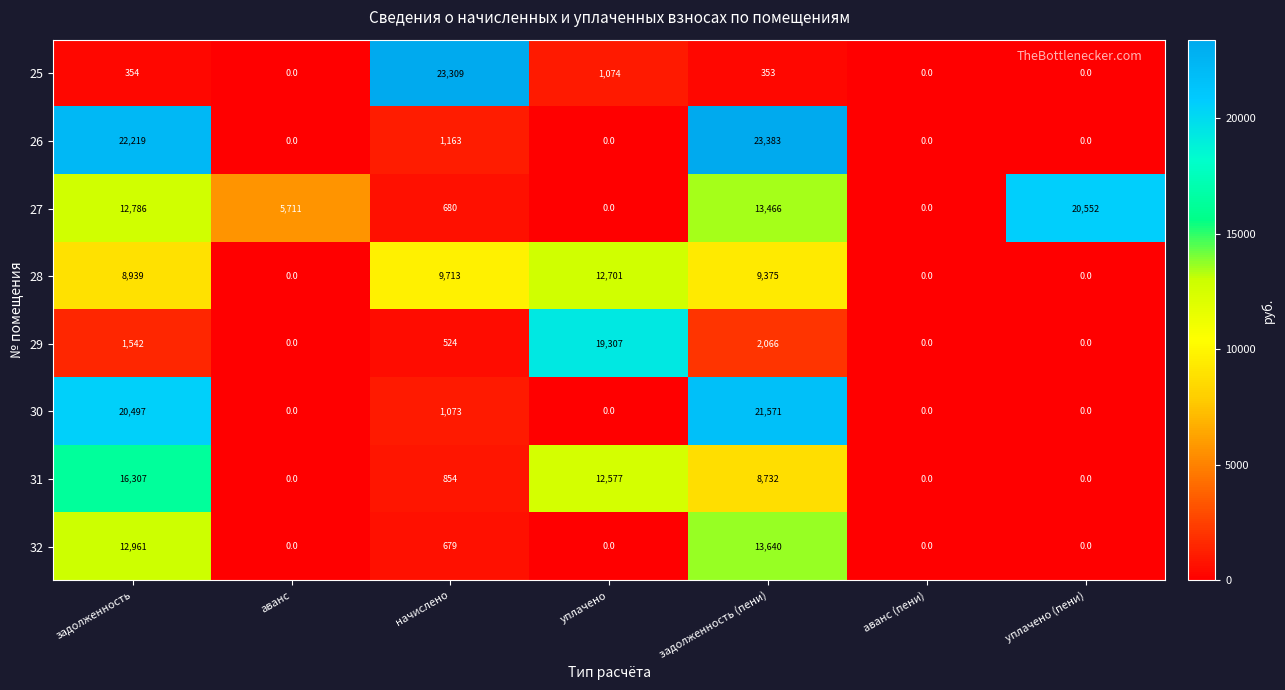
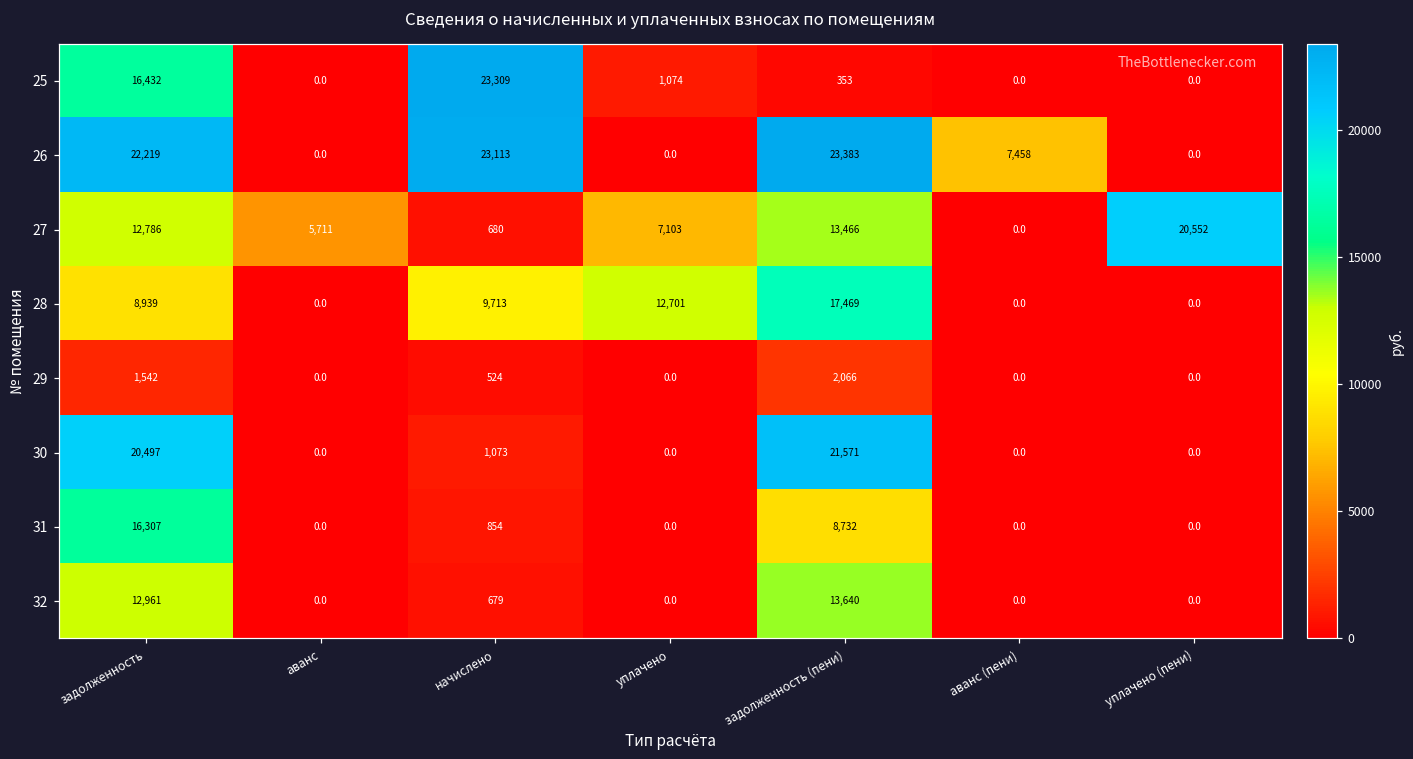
25, задолженность: 354 -> 16,432
26, начислено: 1,163 -> 23,113
26, аванс (пени): 0.0 -> 7,458
27, уплачено: 0.0 -> 7,103
28, задолженность (пени): 9,375 -> 17,469
29, уплачено: 19,307 -> 0.0
31, уплачено: 12,577 -> 0.0
